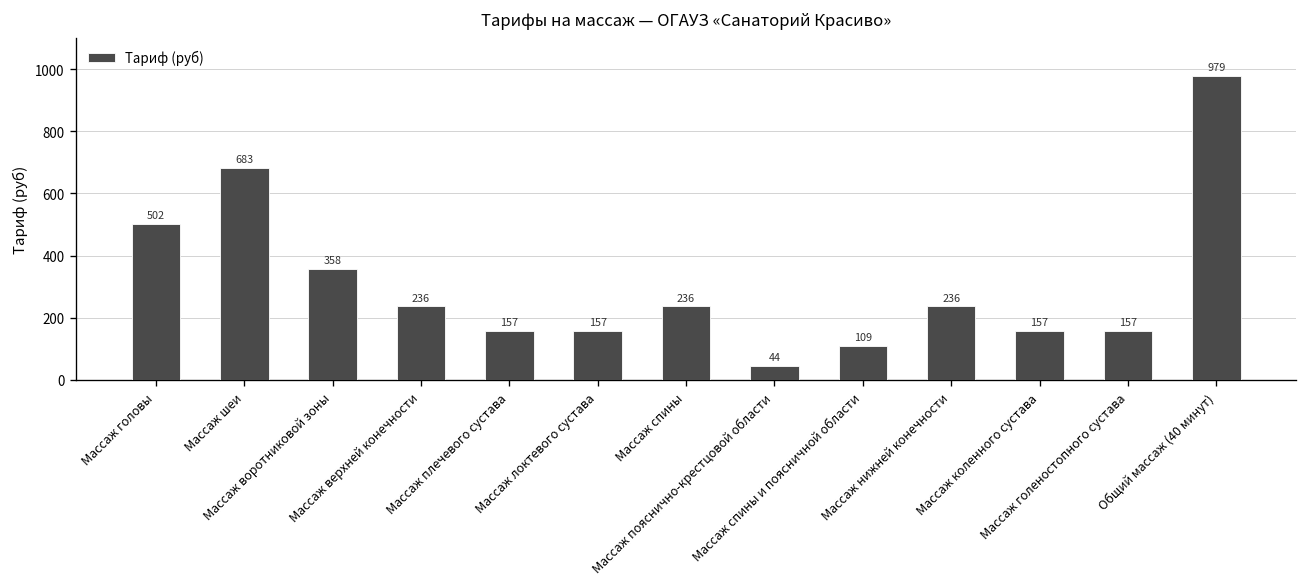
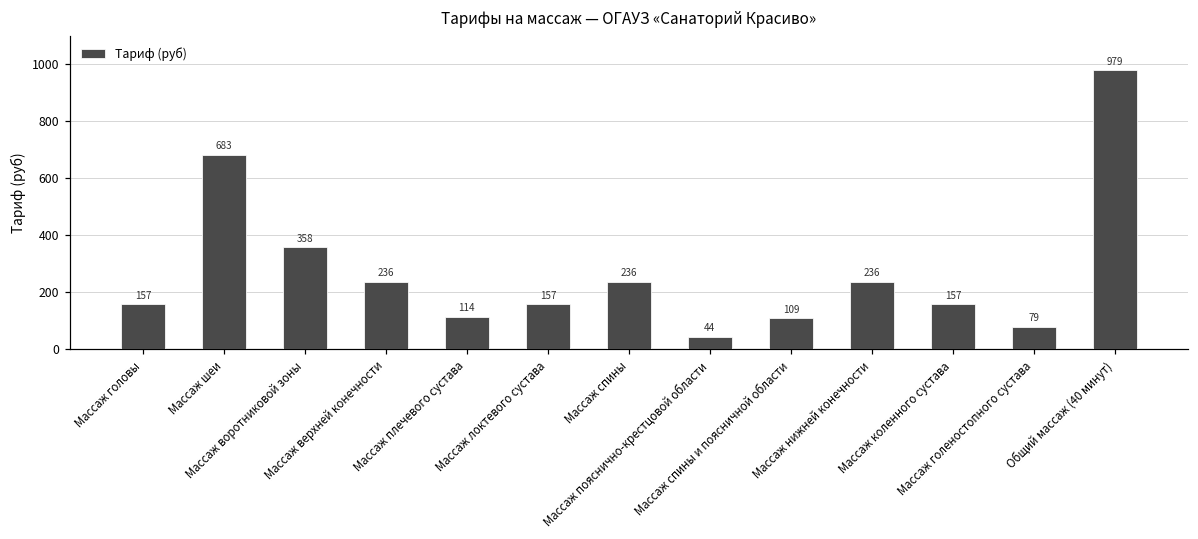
Массаж головы: 502 -> 157
Массаж плечевого сустава: 157 -> 114
Массаж голеностопного сустава: 157 -> 79
